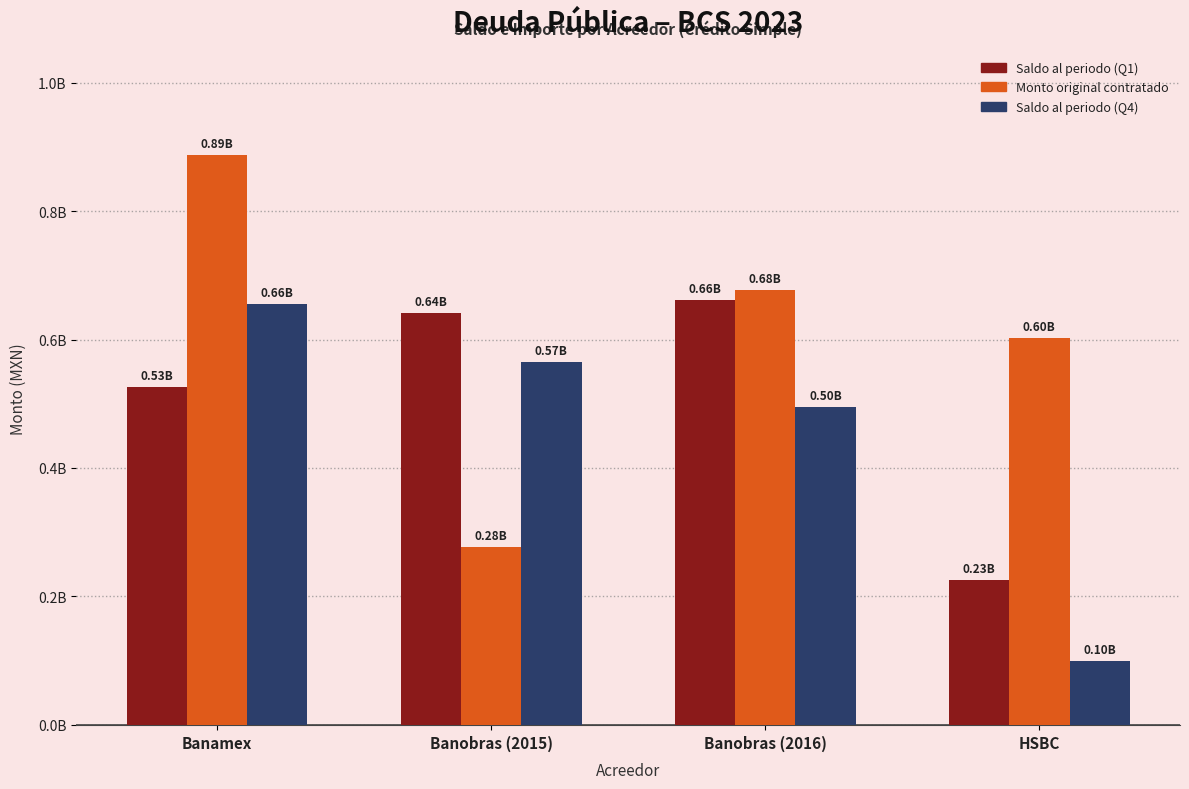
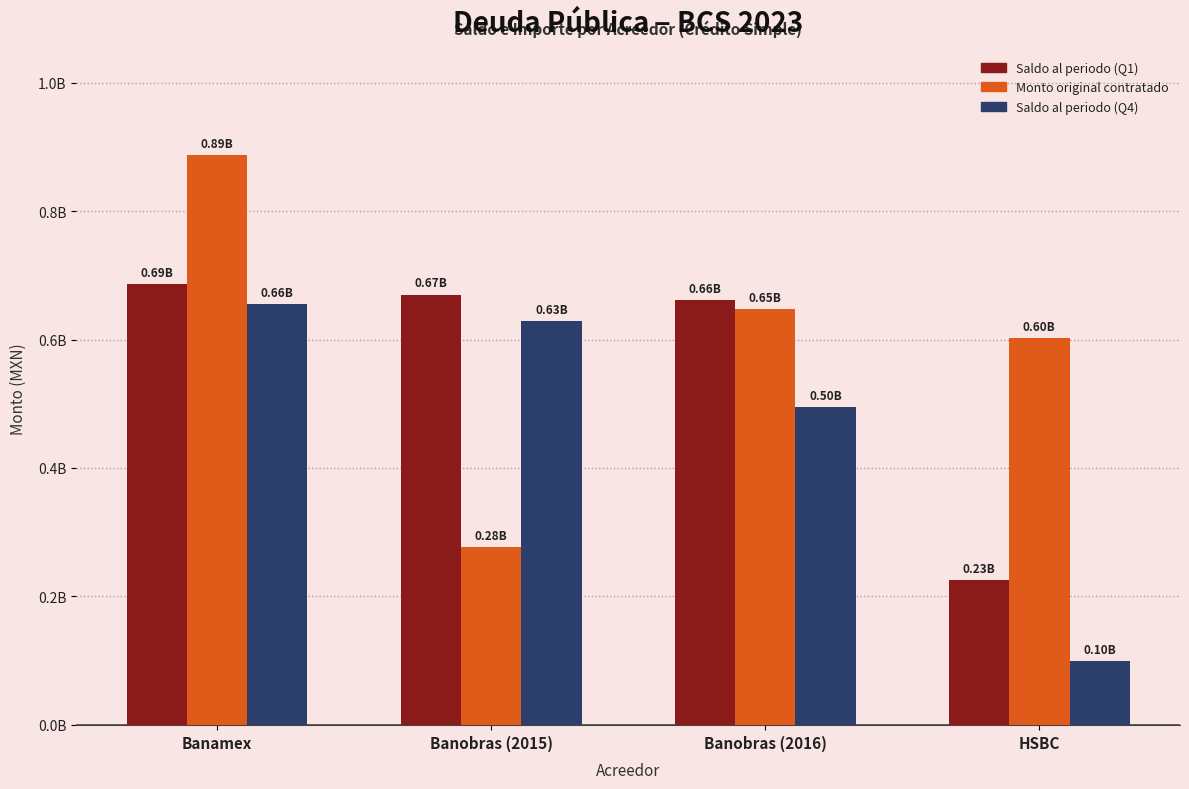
Saldo al periodo (Q1), Banamex: 0.53B -> 0.69B
Saldo al periodo (Q1), Banobras (2015): 0.64B -> 0.67B
Saldo al periodo (Q4), Banobras (2015): 0.57B -> 0.63B
Monto original contratado, Banobras (2016): 0.68B -> 0.65B
